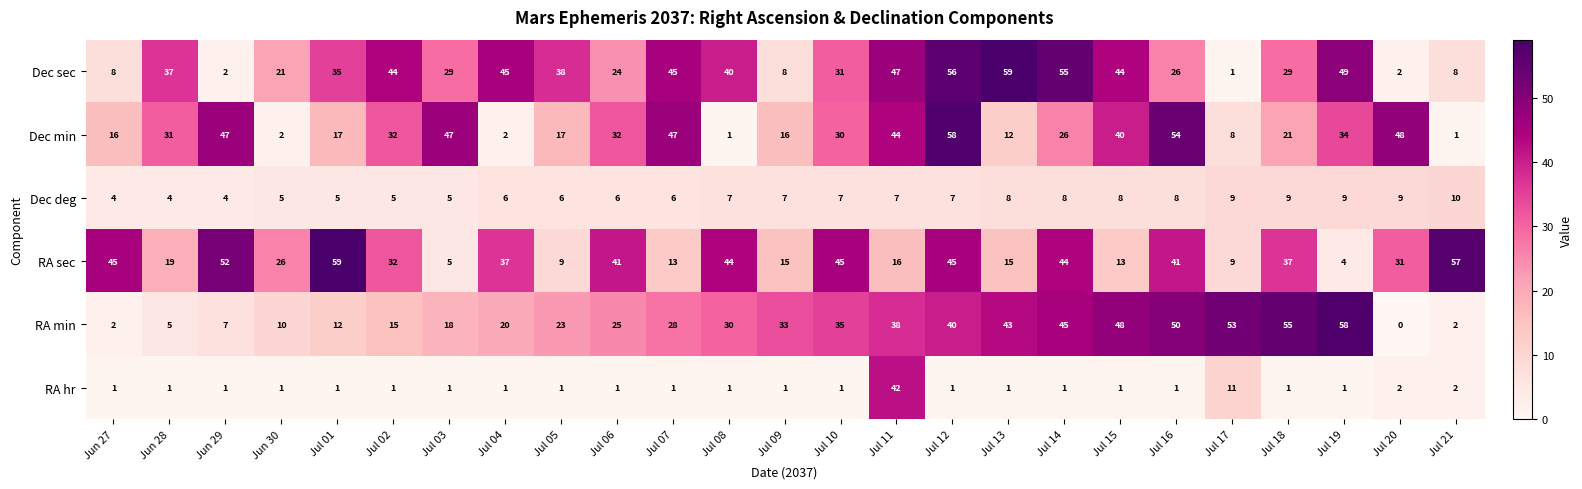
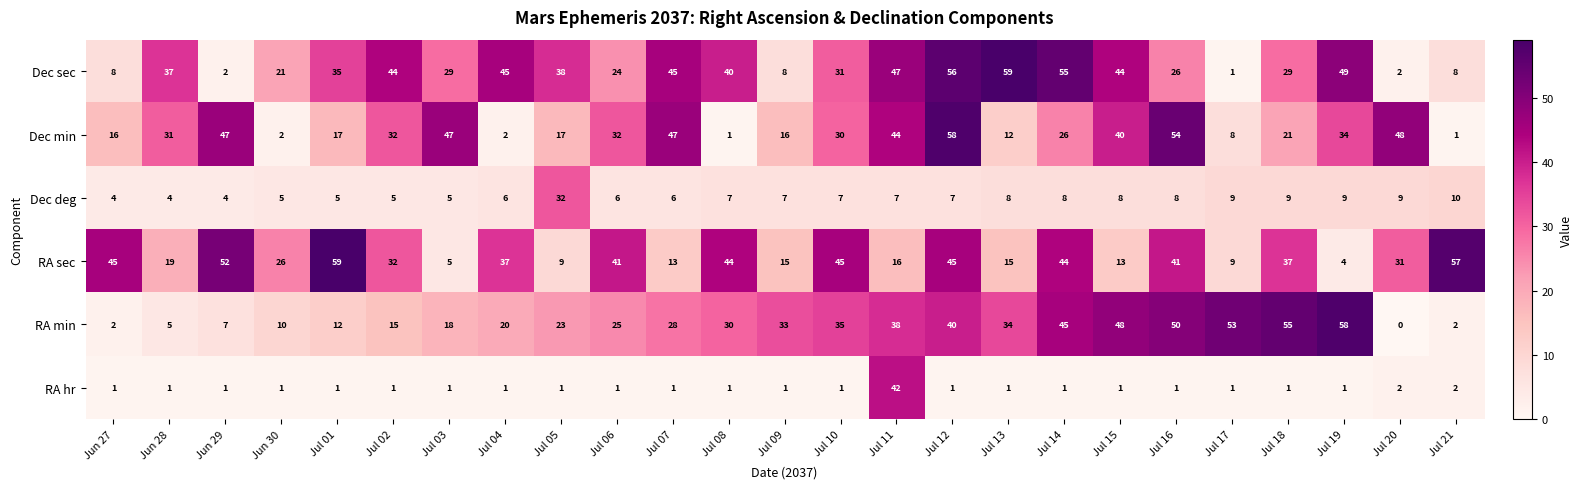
Dec deg, Jul 05: 6 -> 32
RA min, Jul 13: 43 -> 34
RA hr, Jul 17: 11 -> 1
